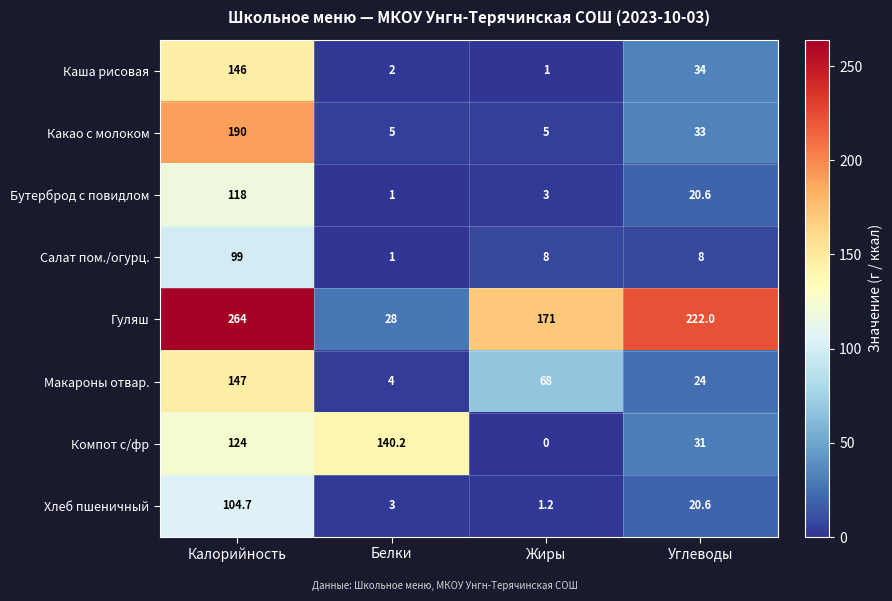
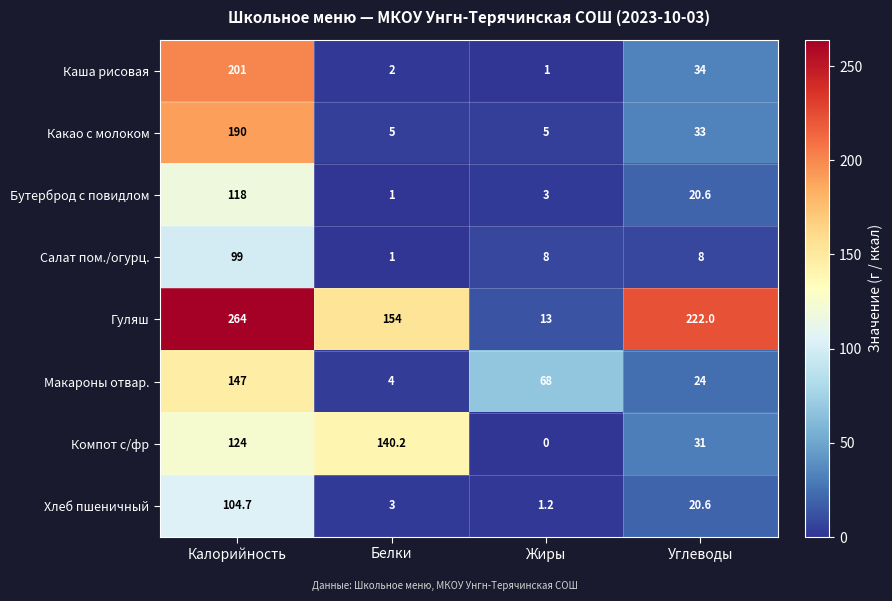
Каша рисовая, Калорийность: 146 -> 201
Гуляш, Белки: 28 -> 154
Гуляш, Жиры: 171 -> 13
